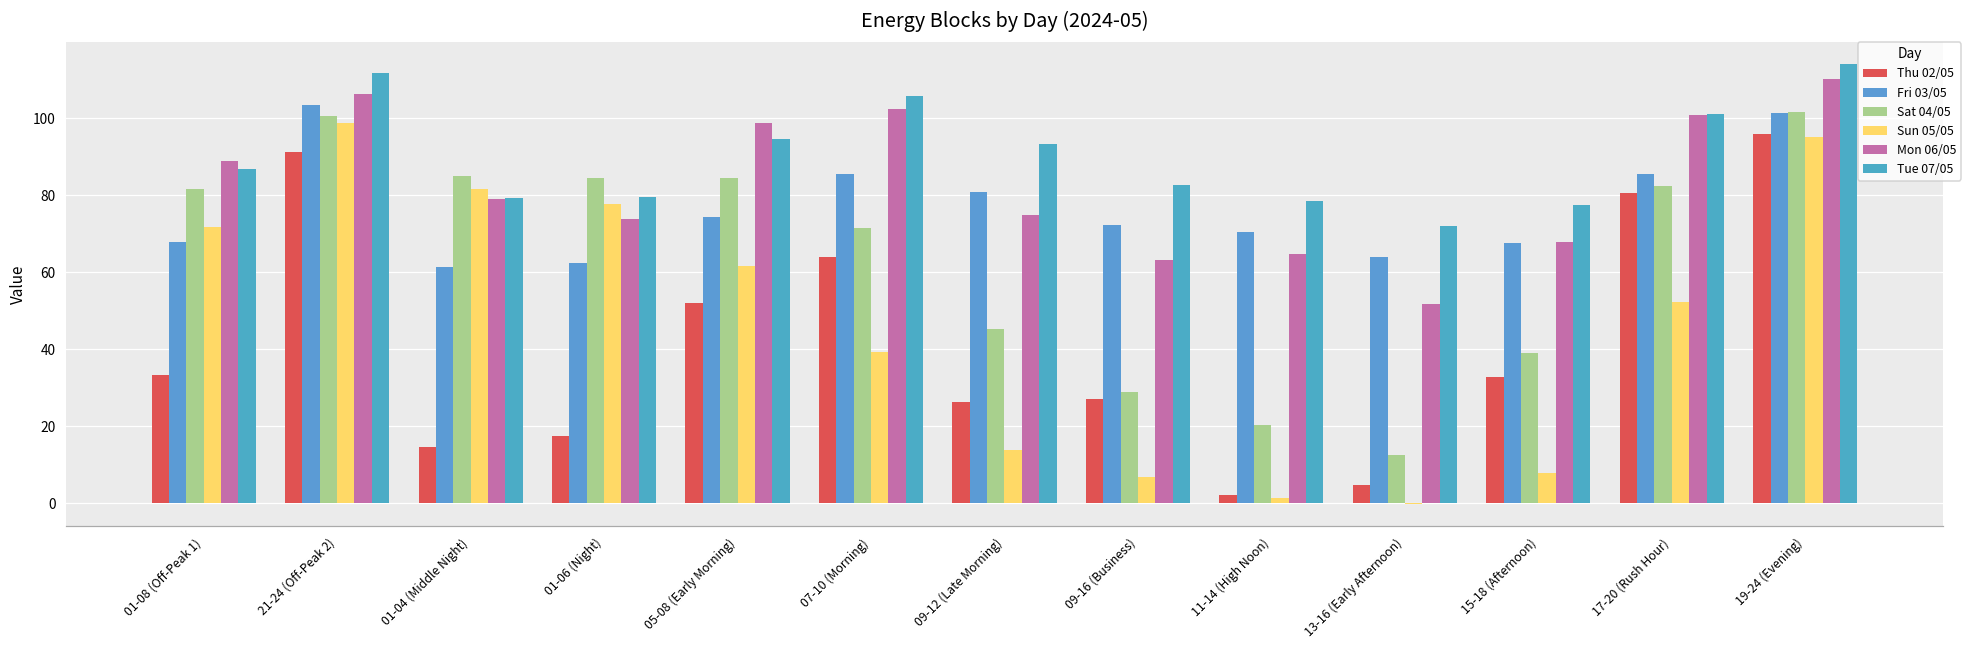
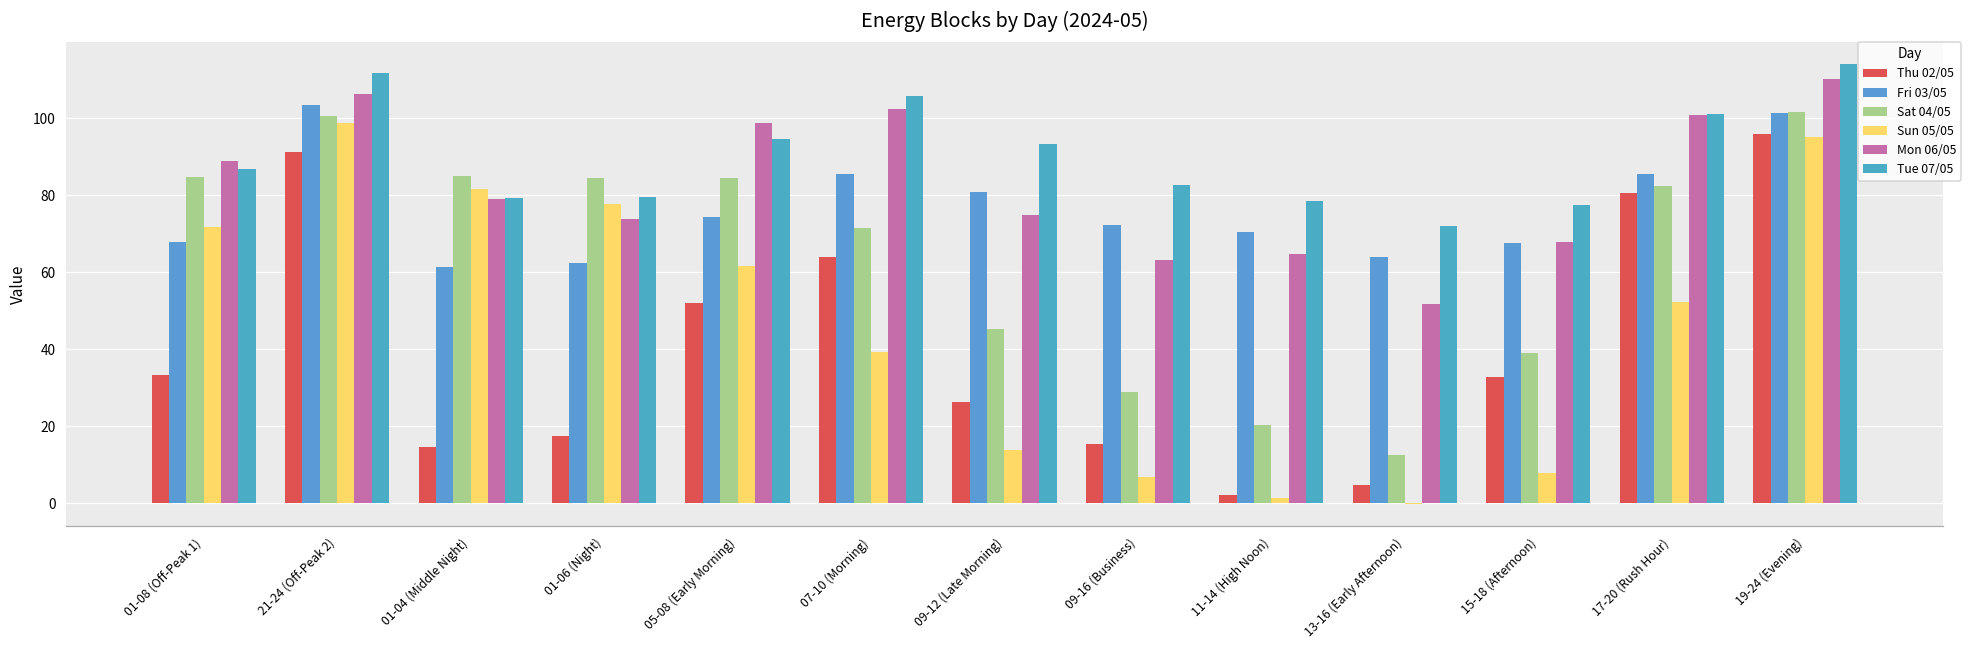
Sat 04/05, 01-08 (Off-Peak 1): 82 -> 85
Thu 02/05, 09-16 (Business): 27 -> 15
